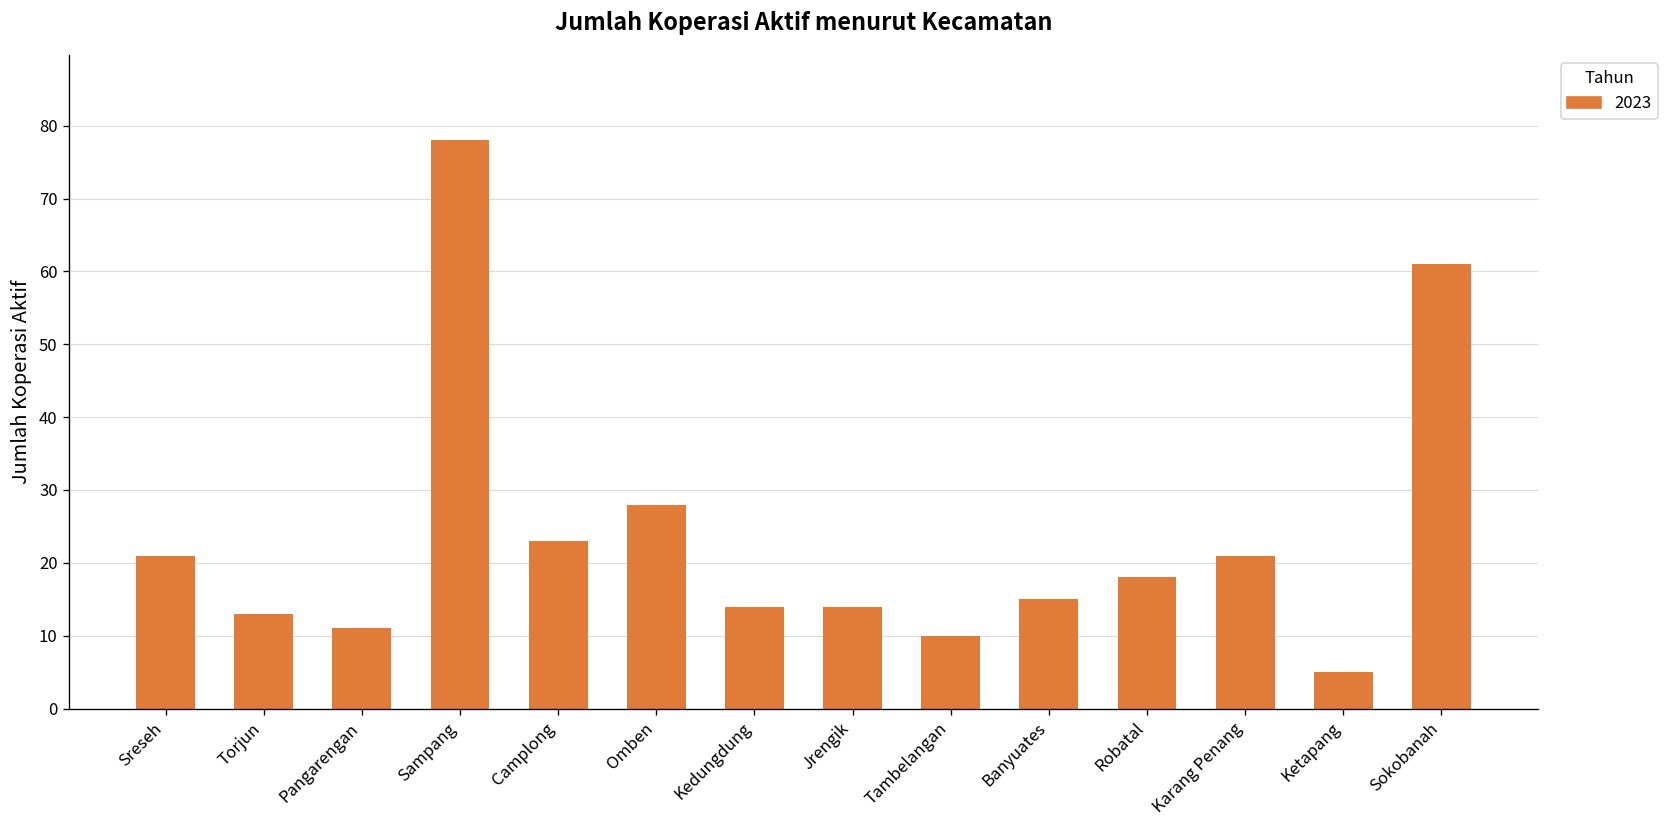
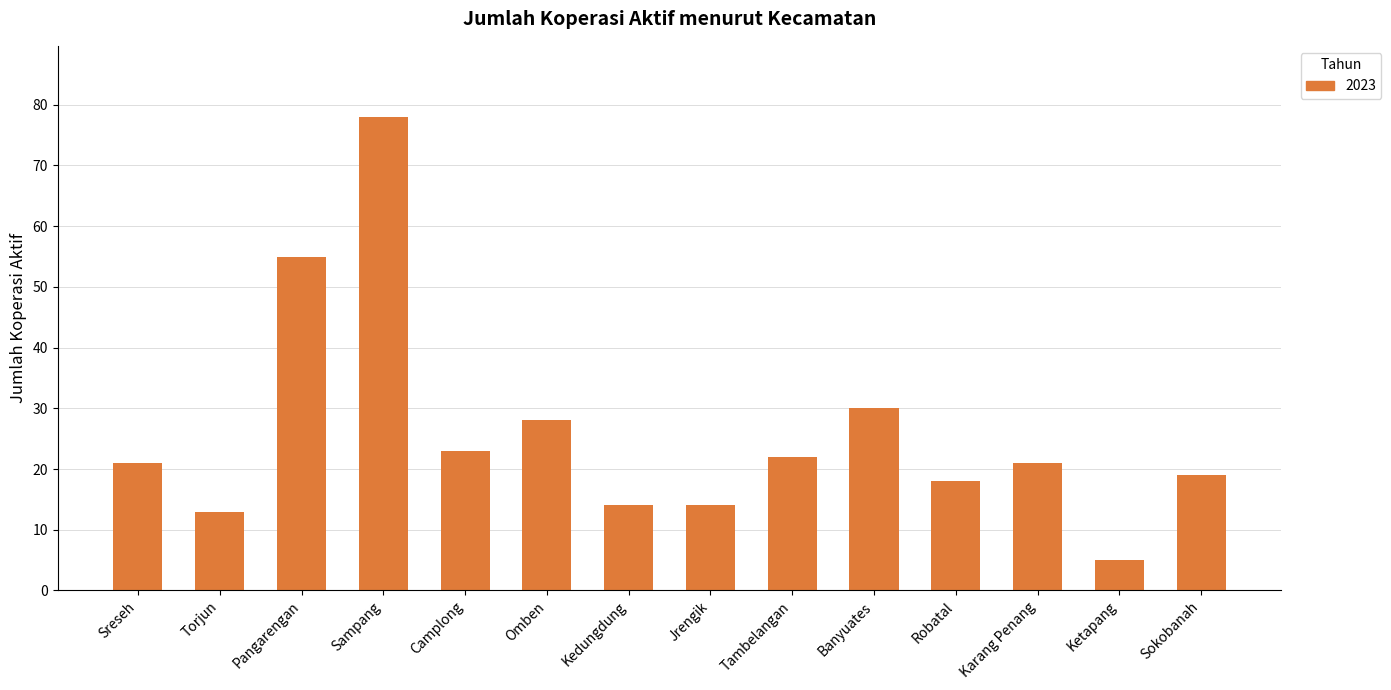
Pangarengan: 11 -> 55
Tambelangan: 10 -> 22
Banyuates: 15 -> 30
Sokobanah: 61 -> 19
